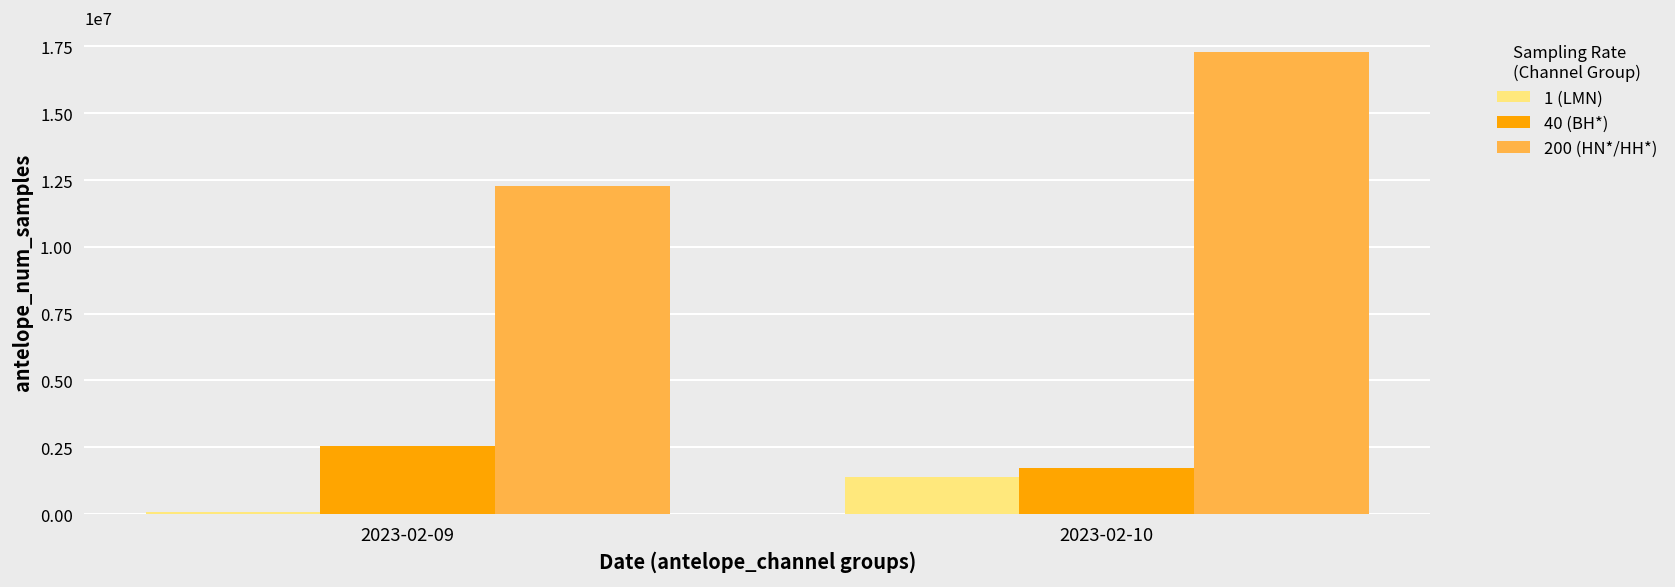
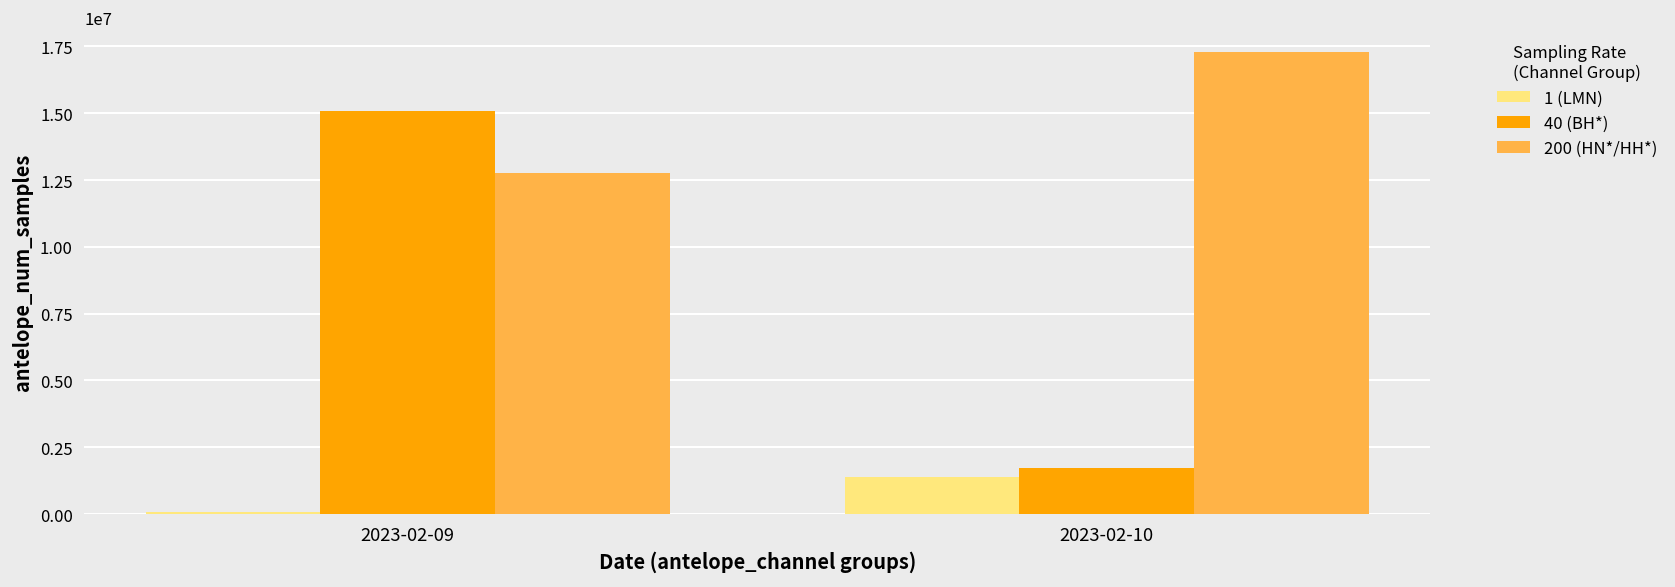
40 (BH*), 2023-02-09: 2600000 -> 15100000
200 (HN*/HH*), 2023-02-09: 12300000 -> 12800000
